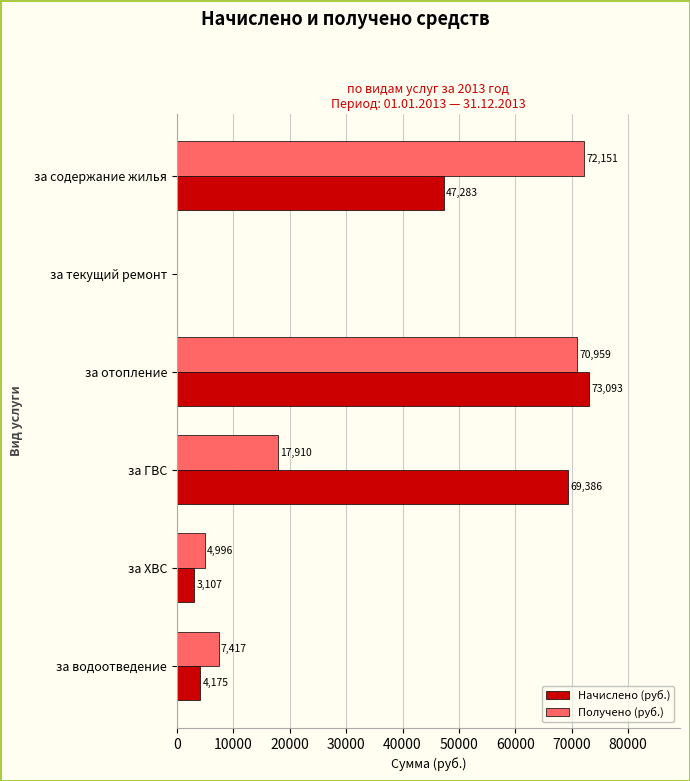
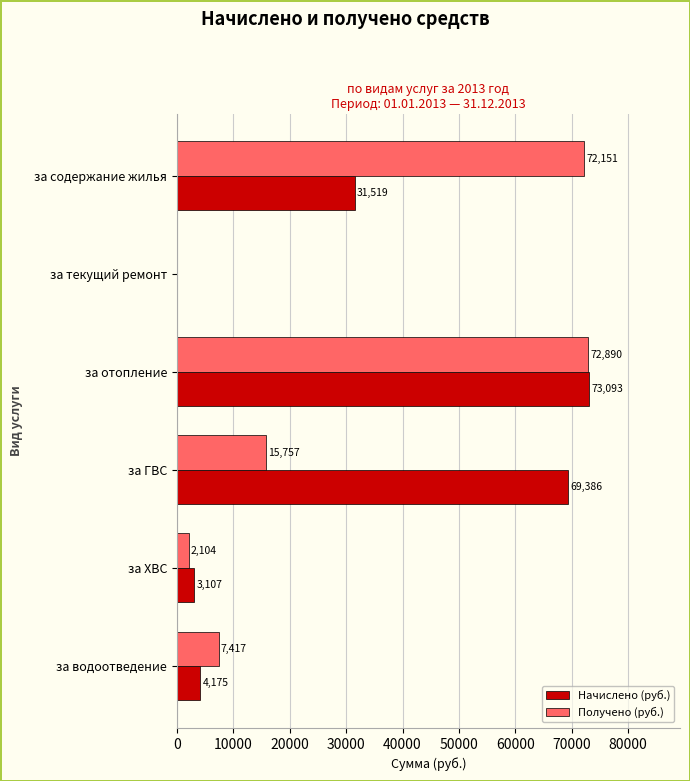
Начислено (руб.), за содержание жилья: 47,283 -> 31,519
Получено (руб.), за отопление: 70,959 -> 72,890
Получено (руб.), за ГВС: 17,910 -> 15,757
Получено (руб.), за ХВС: 4,996 -> 2,104
